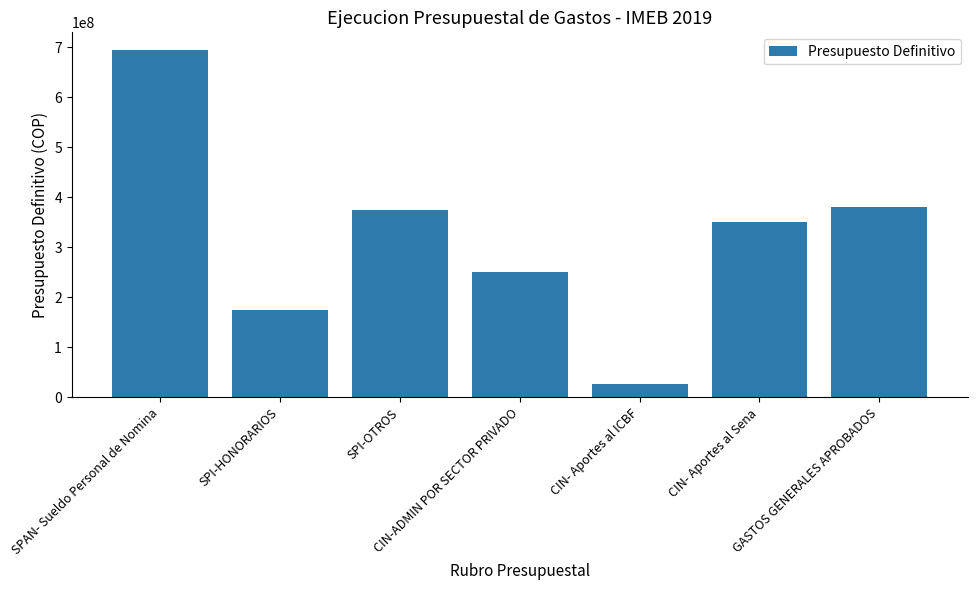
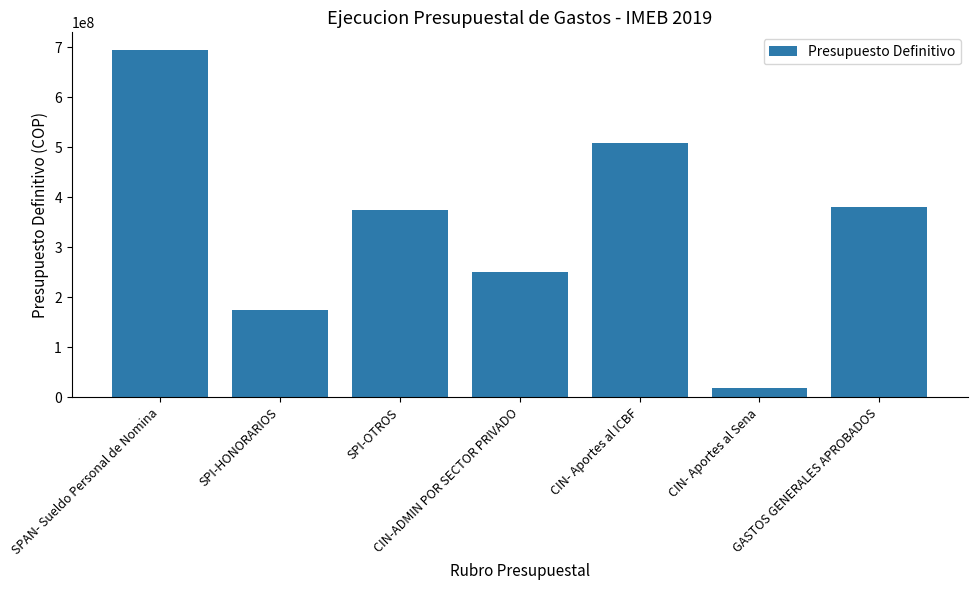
CIN- Aportes al ICBF: 30000000 -> 510000000
CIN- Aportes al Sena: 350000000 -> 20000000
